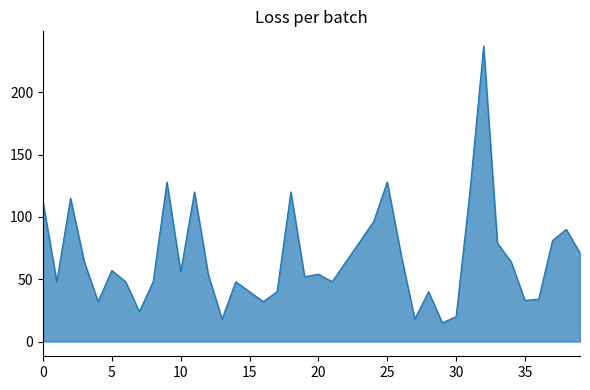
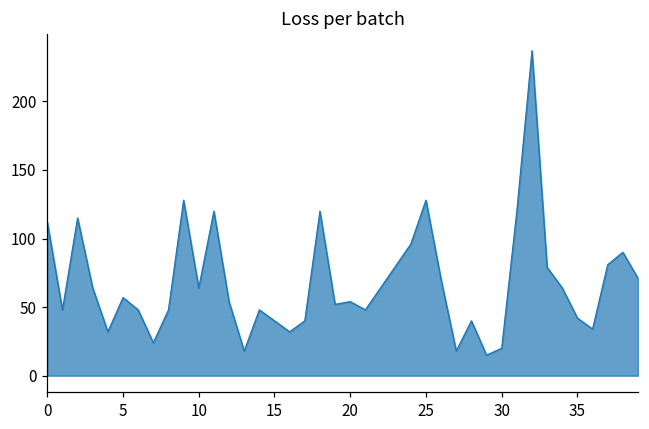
10: 56 -> 64
35: 33 -> 42
